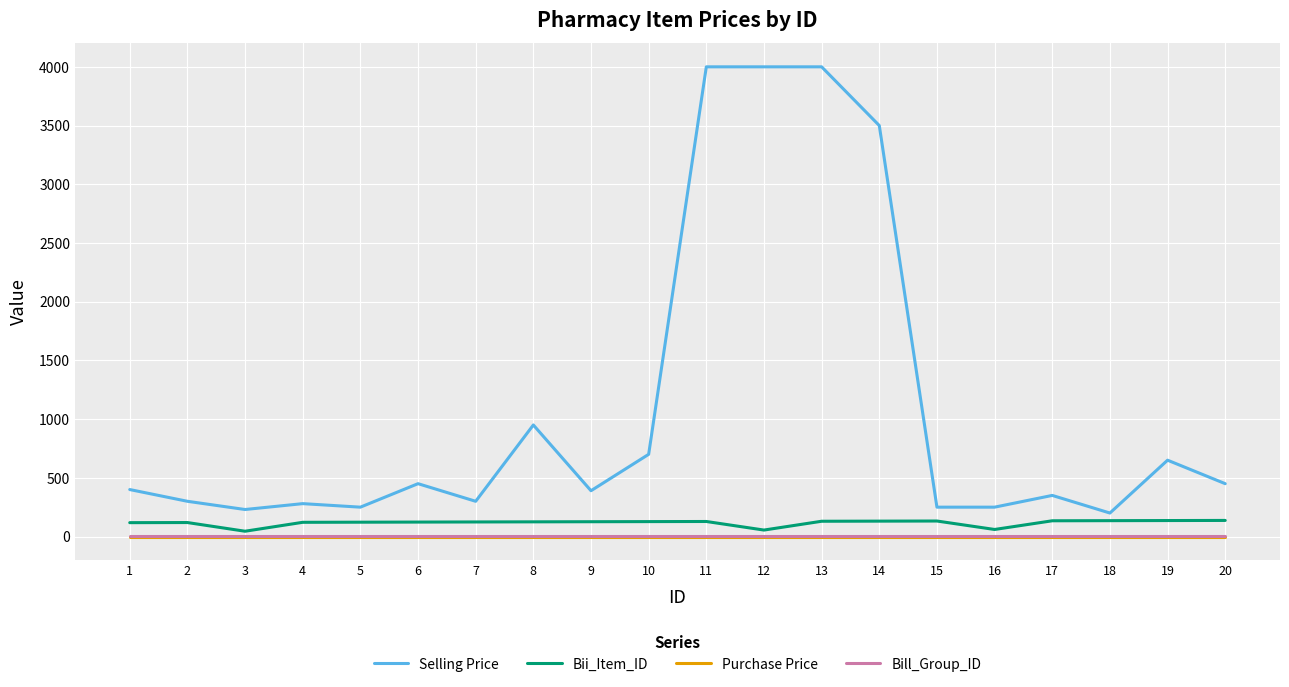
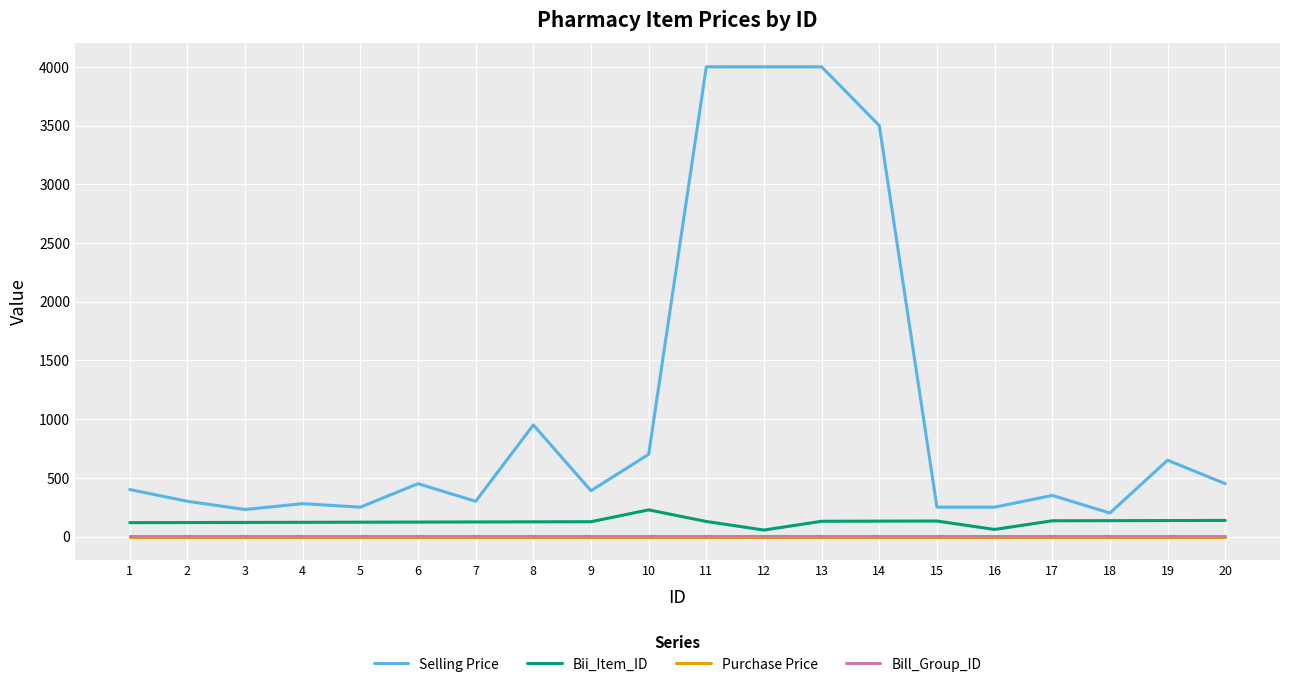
Bii_Item_ID, 3: 50 -> 120
Bii_Item_ID, 10: 130 -> 230
